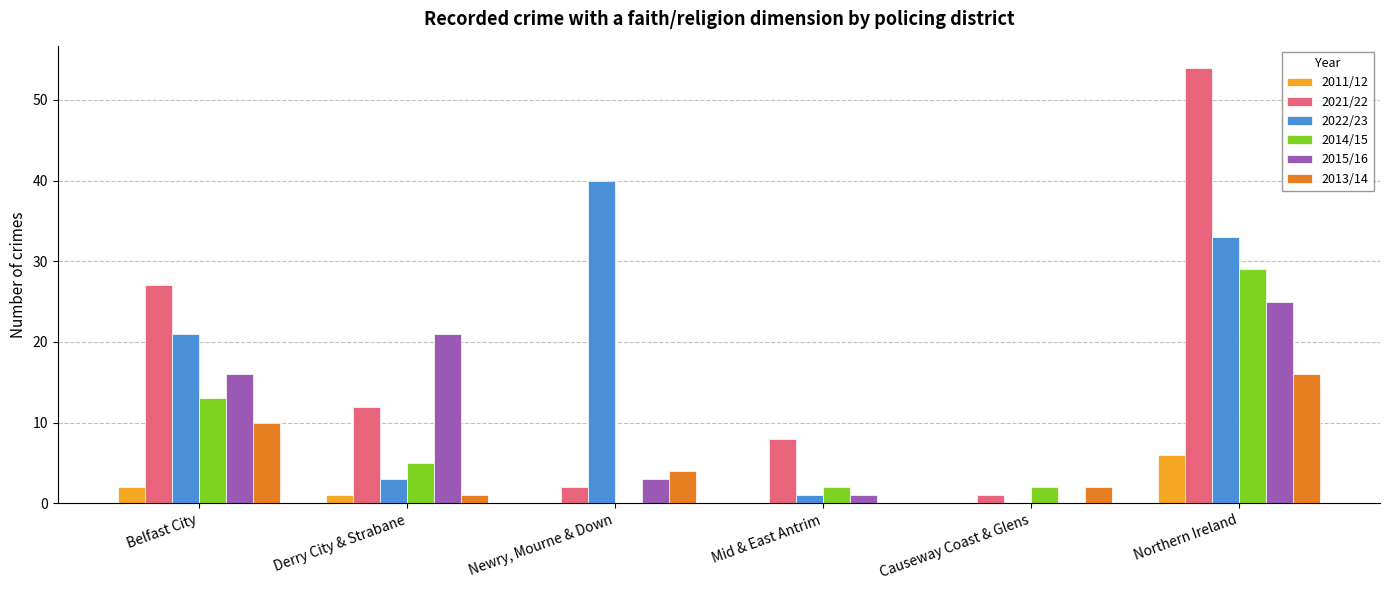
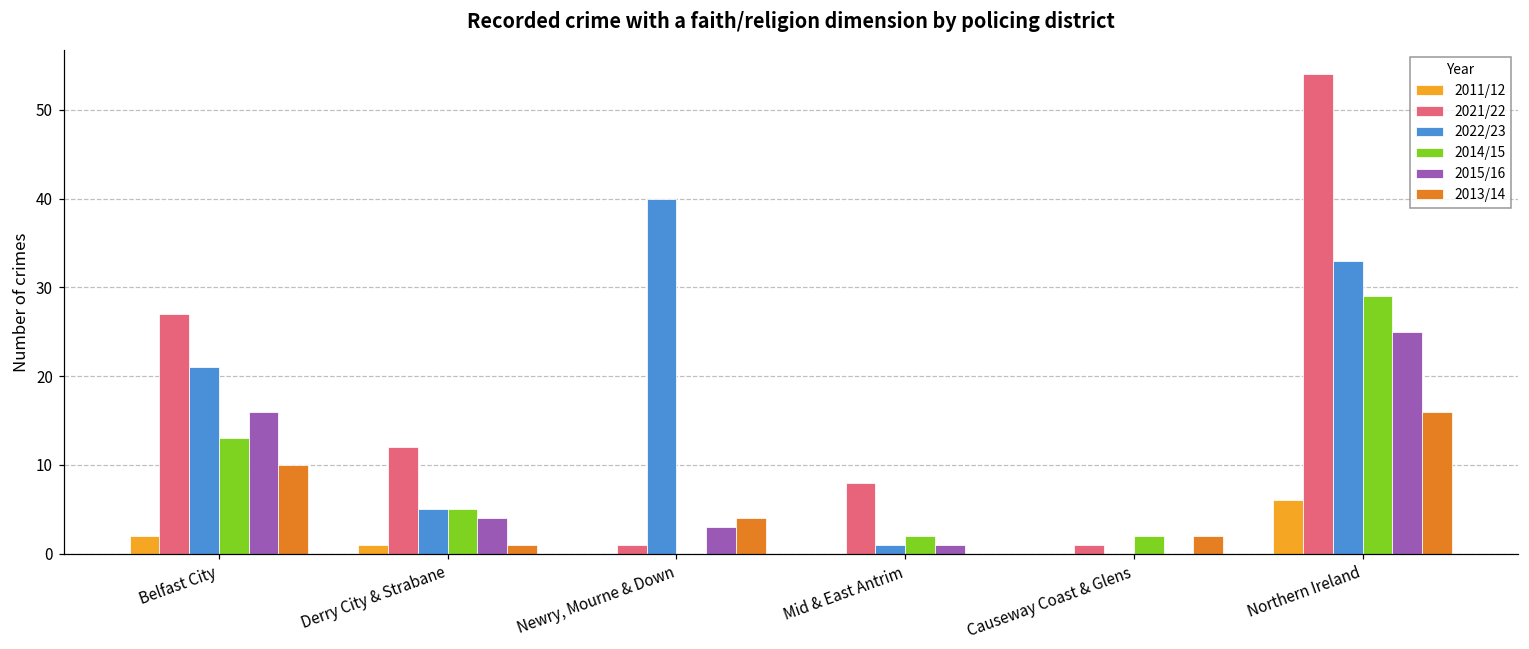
2022/23, Derry City & Strabane: 3 -> 5
2015/16, Derry City & Strabane: 21 -> 4
2021/22, Newry, Mourne & Down: 2 -> 1
